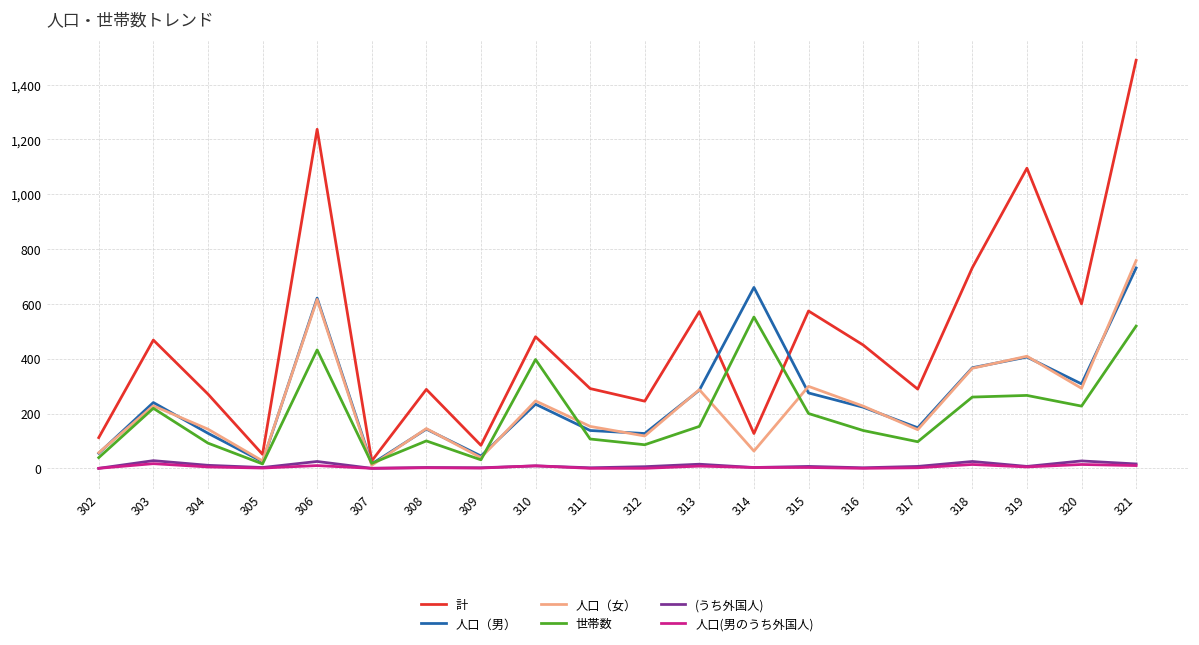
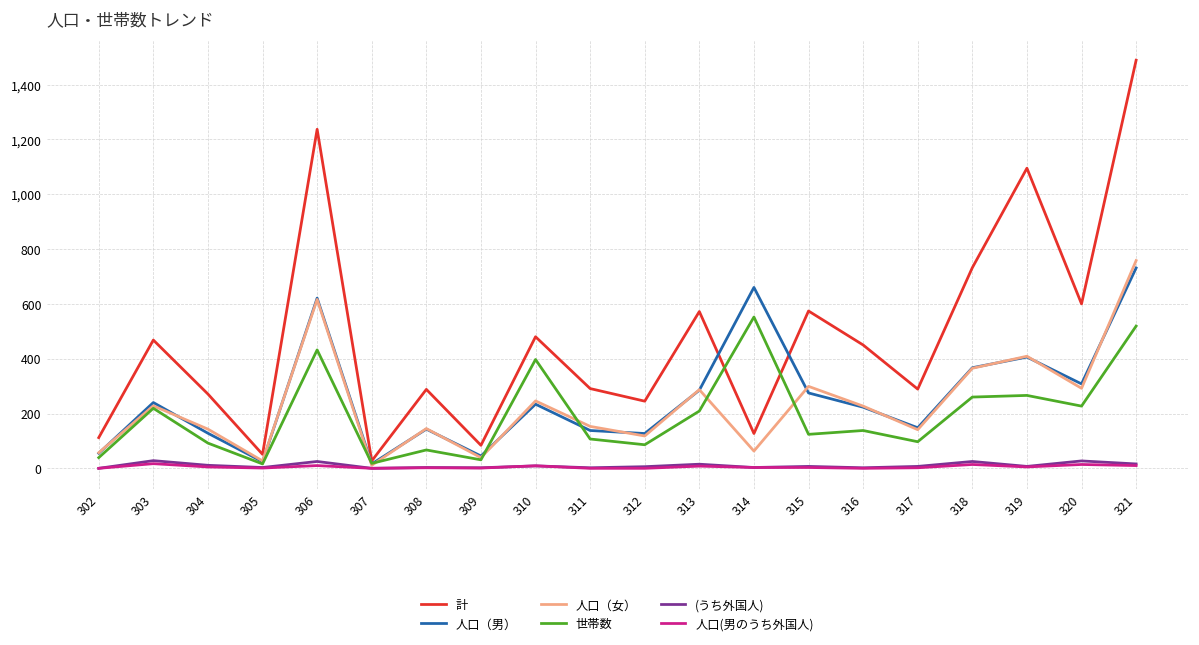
世帯数, 308: 100 -> 70
世帯数, 313: 150 -> 210
世帯数, 315: 200 -> 120
